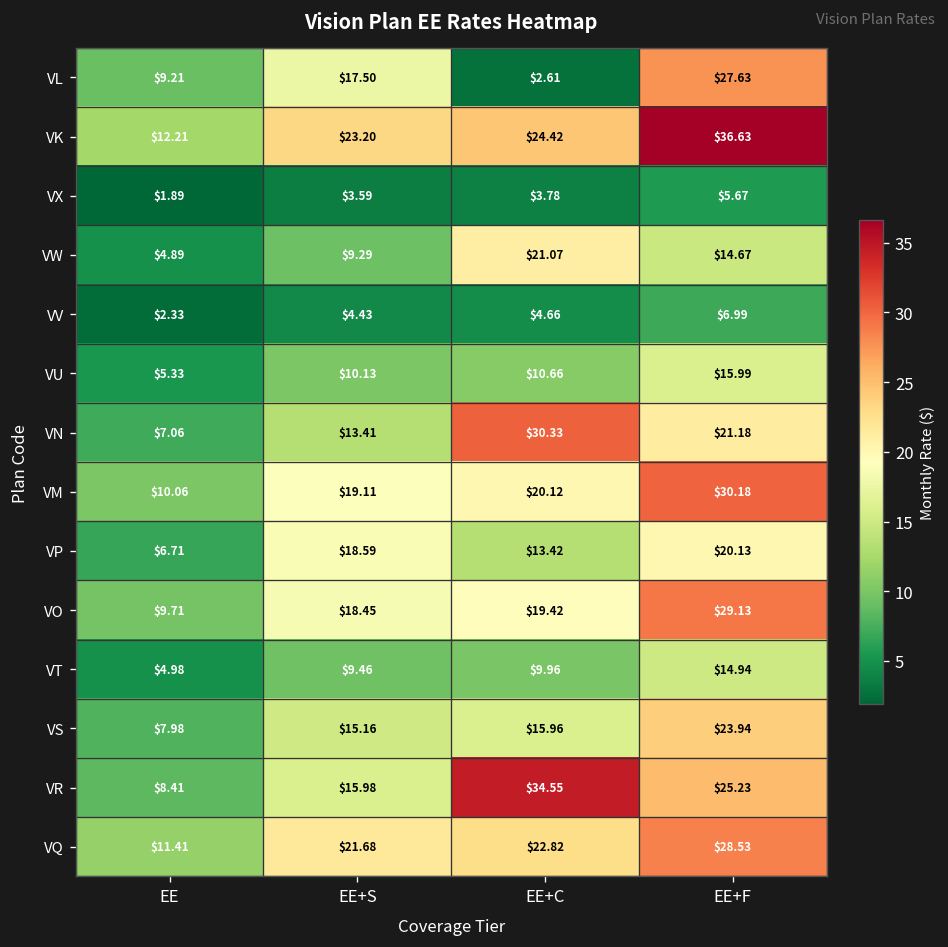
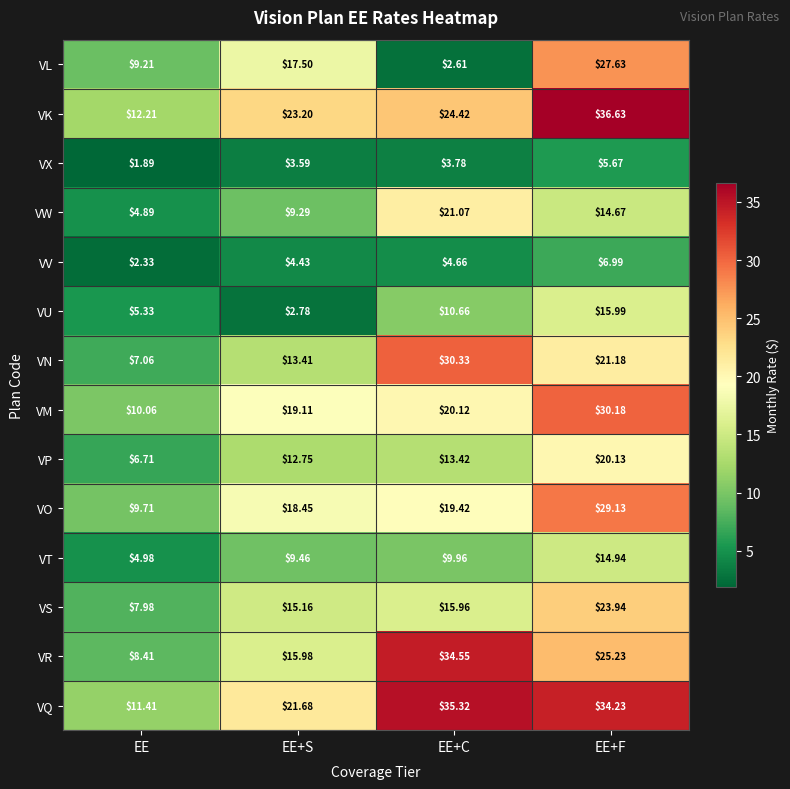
VU, EE+S: $10.13 -> $2.78
VP, EE+S: $18.59 -> $12.75
VQ, EE+C: $22.82 -> $35.32
VQ, EE+F: $28.53 -> $34.23
